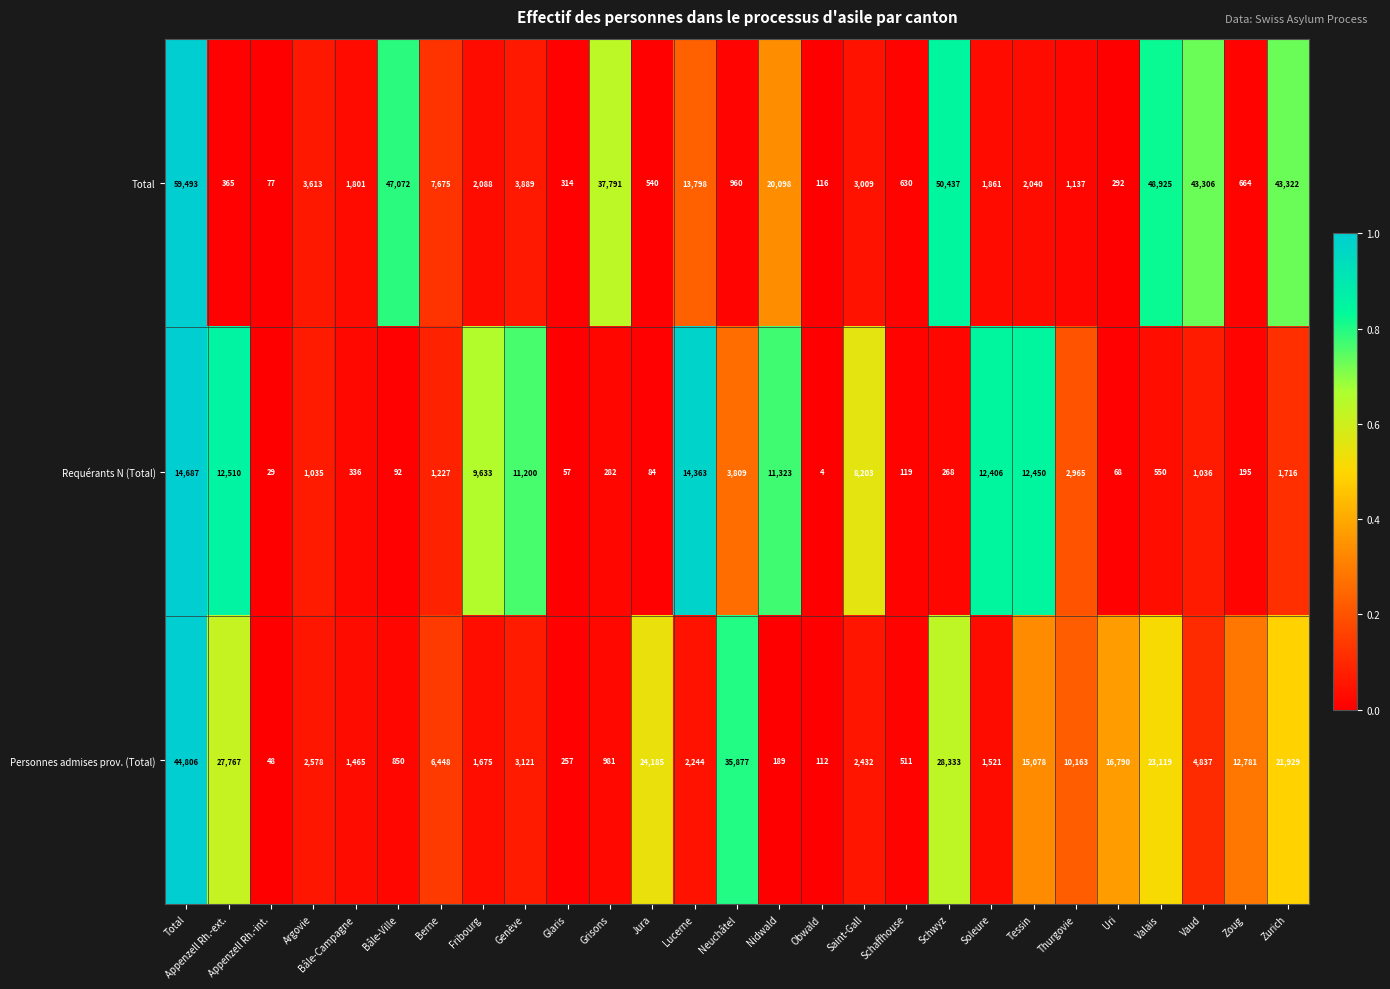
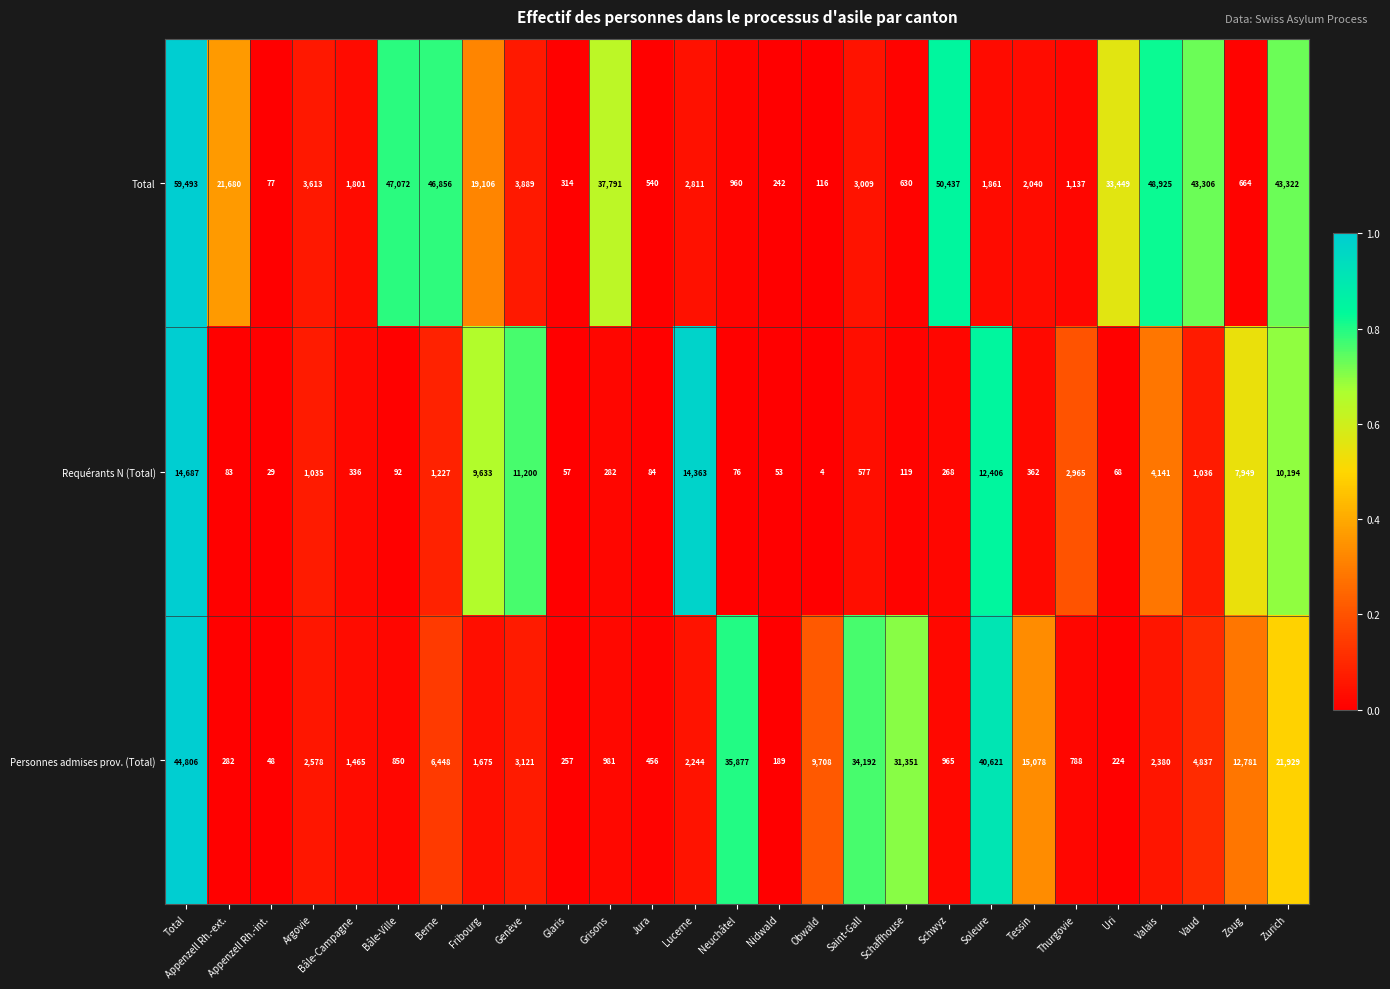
Total, Appenzell Rh.-ext.: 365 -> 21,680
Total, Berne: 7,675 -> 46,856
Total, Fribourg: 2,088 -> 19,106
Total, Lucerne: 13,798 -> 2,811
Total, Nidwald: 20,098 -> 242
Total, Uri: 292 -> 33,449
Requérants N (Total), Appenzell Rh.-ext.: 12,510 -> 83
Requérants N (Total), Neuchâtel: 3,809 -> 76
Requérants N (Total), Nidwald: 11,323 -> 53
Requérants N (Total), Saint-Gall: 8,203 -> 577
Requérants N (Total), Tessin: 12,450 -> 362
Requérants N (Total), Valais: 550 -> 4,141
Requérants N (Total), Zoug: 195 -> 7,949
Requérants N (Total), Zurich: 1,716 -> 10,194
Personnes admises prov. (Total), Appenzell Rh.-ext.: 27,767 -> 282
Personnes admises prov. (Total), Jura: 24,185 -> 456
Personnes admises prov. (Total), Obwald: 112 -> 9,708
Personnes admises prov. (Total), Saint-Gall: 2,432 -> 34,192
Personnes admises prov. (Total), Schaffhouse: 511 -> 31,351
Personnes admises prov. (Total), Schwyz: 28,333 -> 965
Personnes admises prov. (Total), Soleure: 1,521 -> 40,621
Personnes admises prov. (Total), Thurgovie: 10,163 -> 788
Personnes admises prov. (Total), Uri: 16,790 -> 224
Personnes admises prov. (Total), Valais: 23,119 -> 2,380
